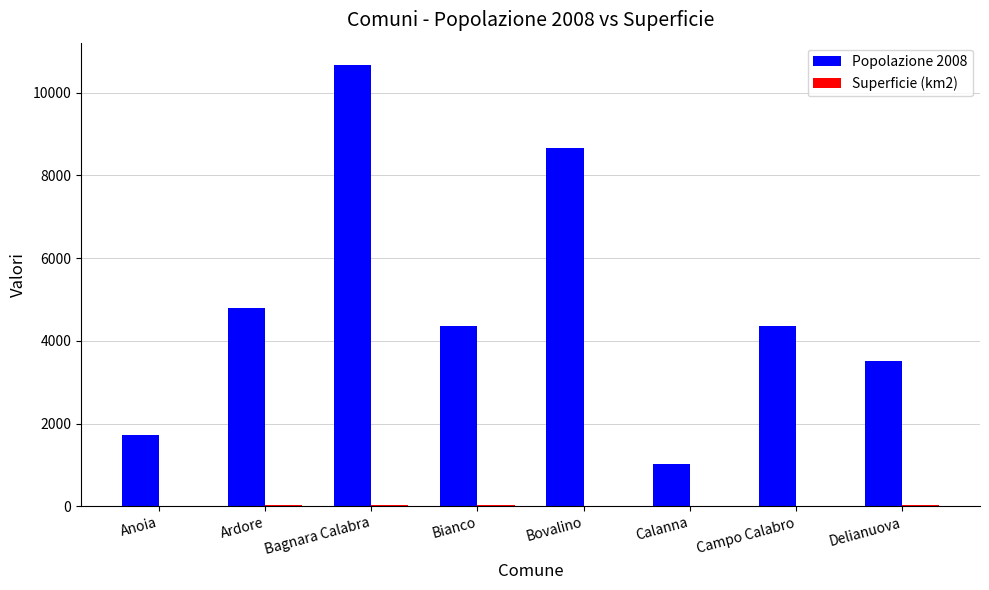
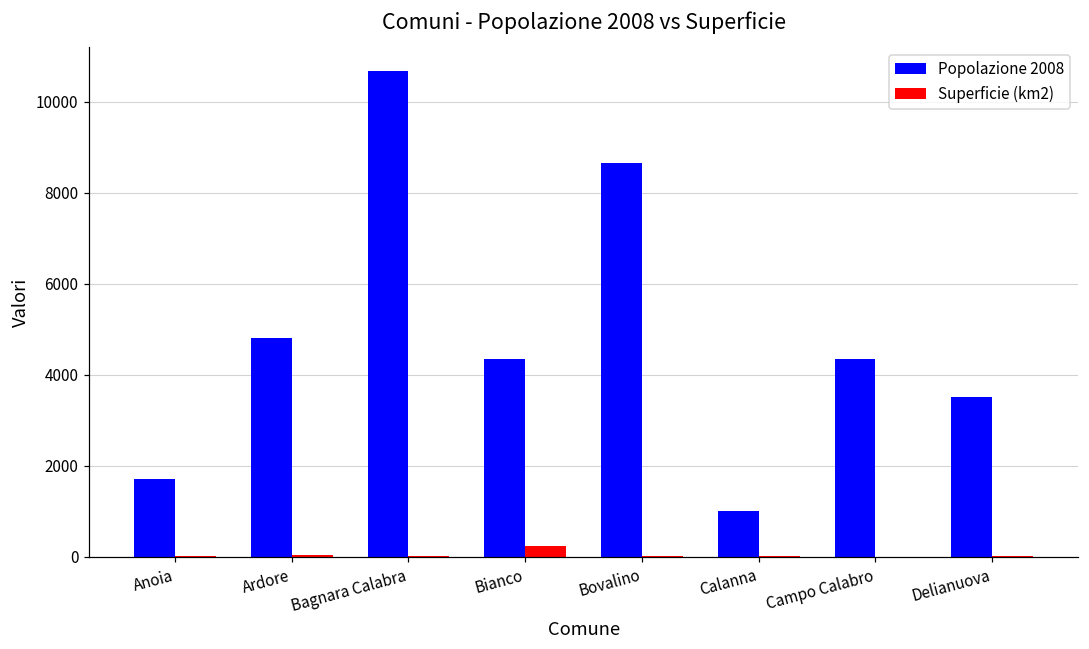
Superficie (km2), Bianco: 0 -> 200
